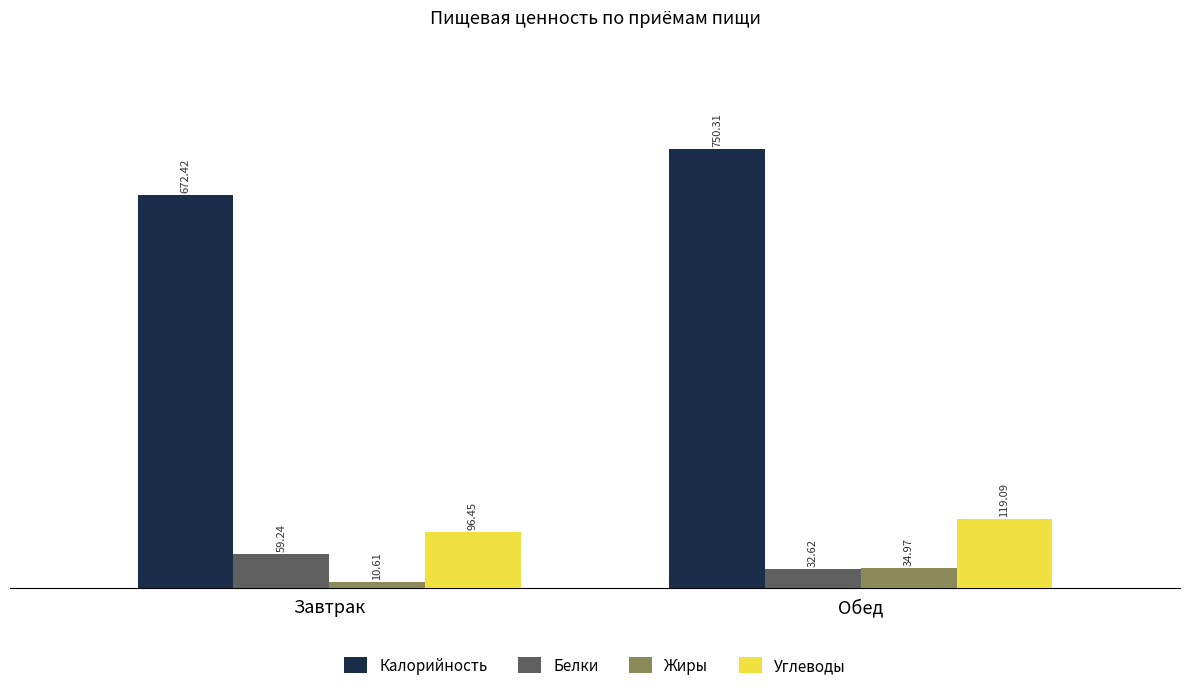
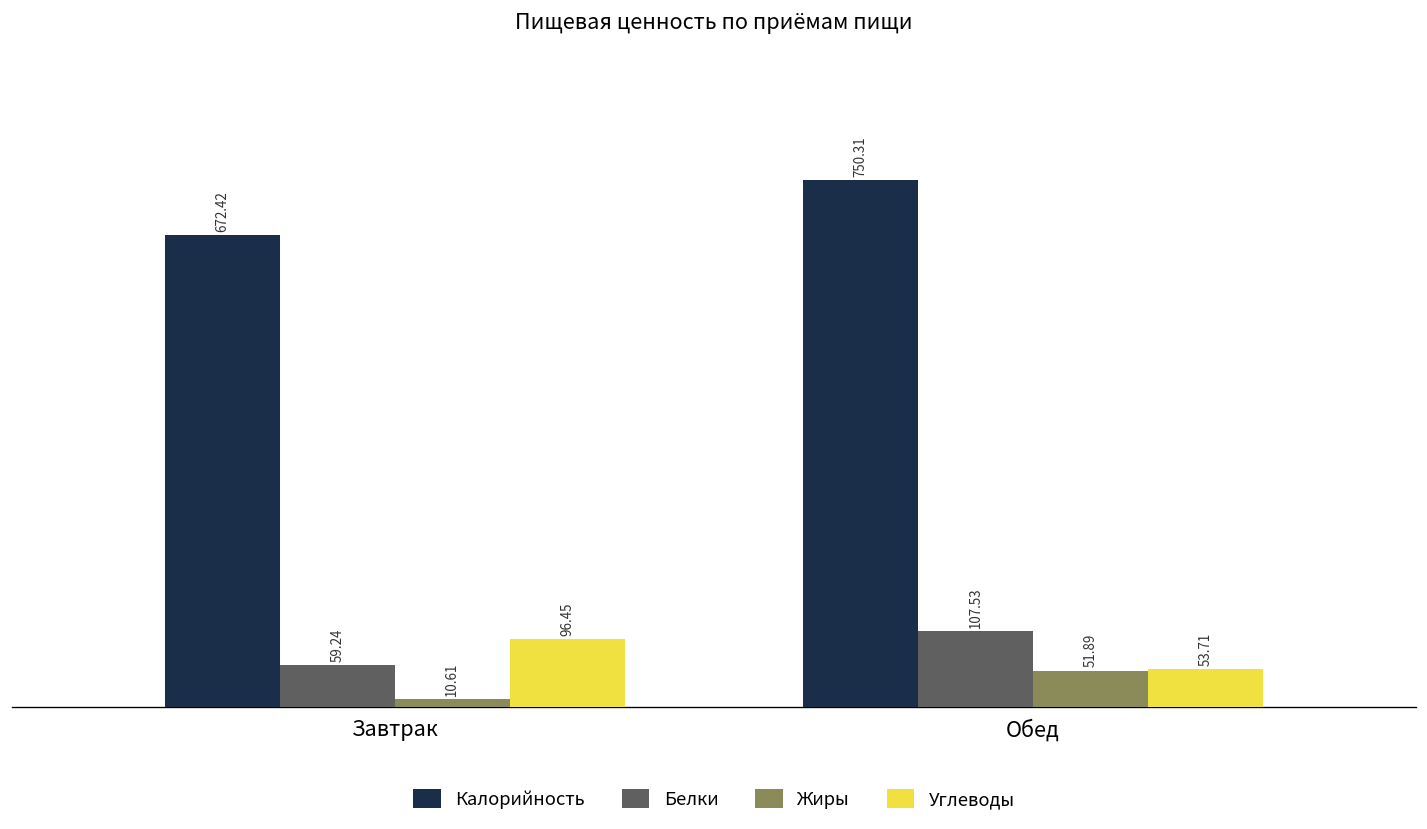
Белки, Обед: 32.62 -> 107.53
Жиры, Обед: 34.97 -> 51.89
Углеводы, Обед: 119.09 -> 53.71
